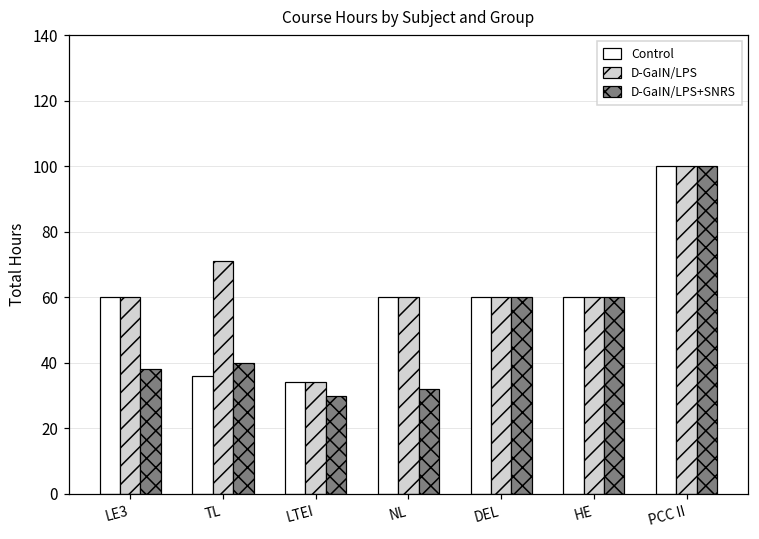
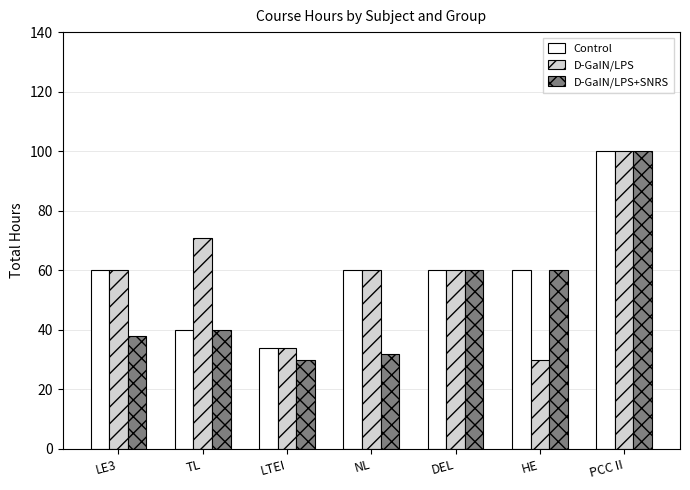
Control, TL: 36 -> 40
D-GaIN/LPS, HE: 60 -> 30
